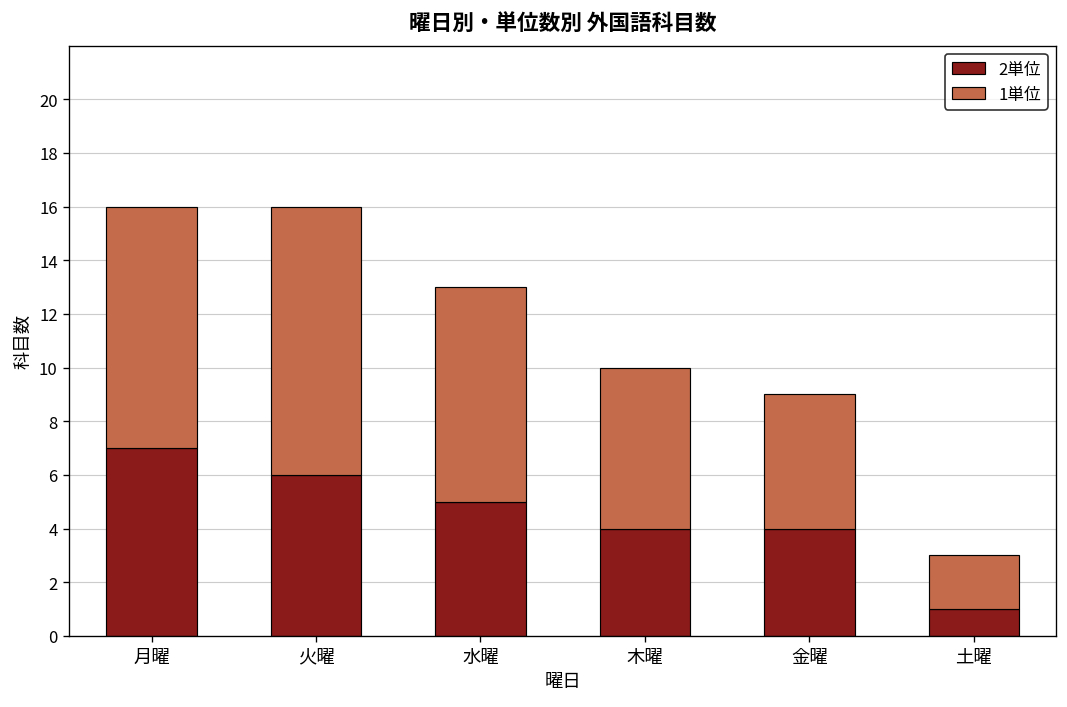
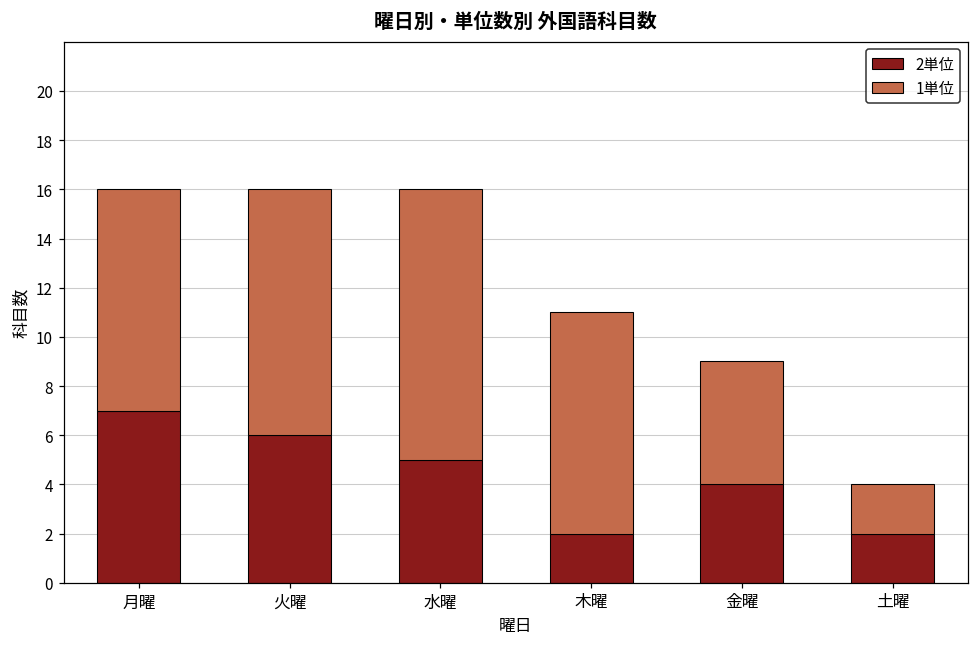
1単位, 水曜: 8 -> 11
2単位, 木曜: 4 -> 2
1単位, 木曜: 6 -> 9
2単位, 土曜: 1 -> 2
